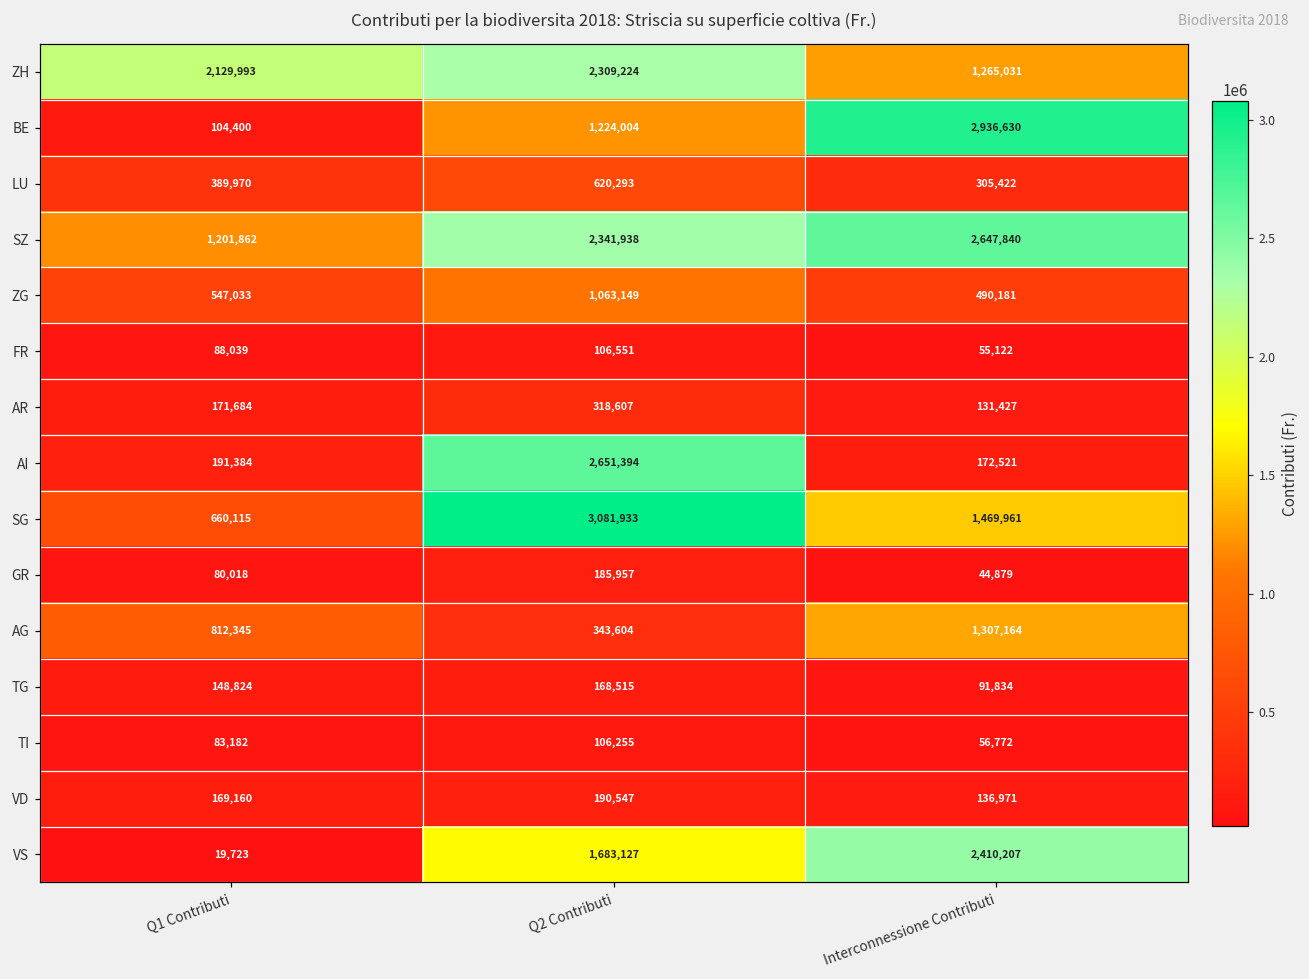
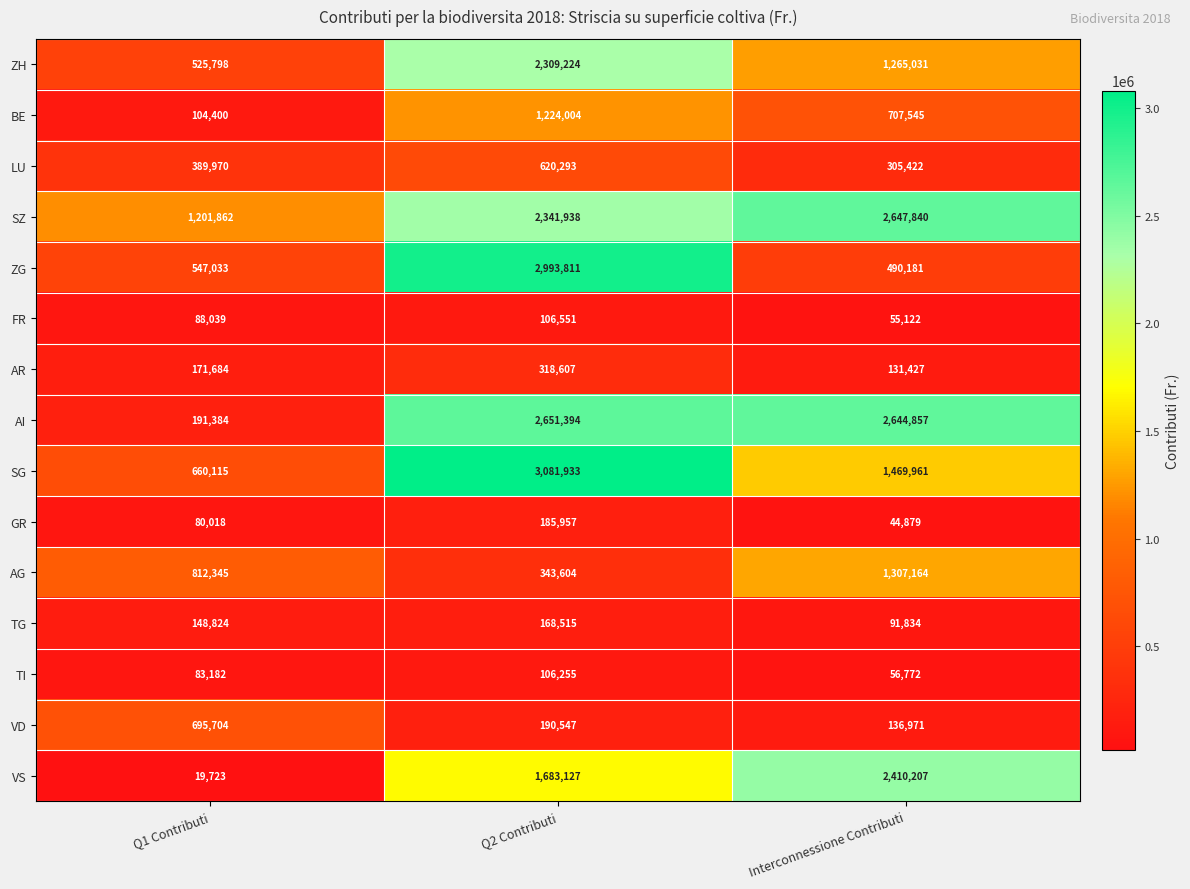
ZH, Q1 Contributi: 2,129,993 -> 525,798
BE, Interconnessione Contributi: 2,936,630 -> 707,545
ZG, Q2 Contributi: 1,063,149 -> 2,993,811
AI, Interconnessione Contributi: 172,521 -> 2,644,857
VD, Q1 Contributi: 169,160 -> 695,704
